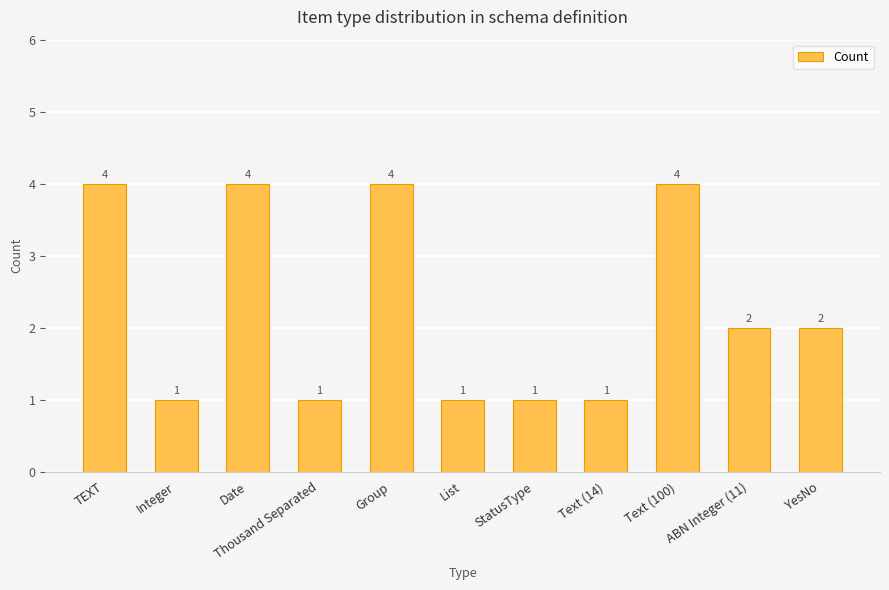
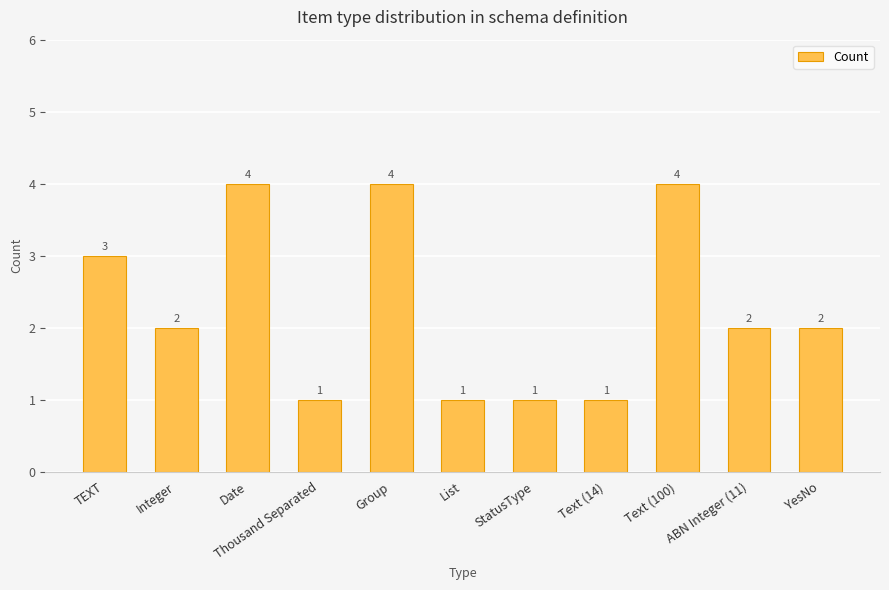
TEXT: 4 -> 3
Integer: 1 -> 2
